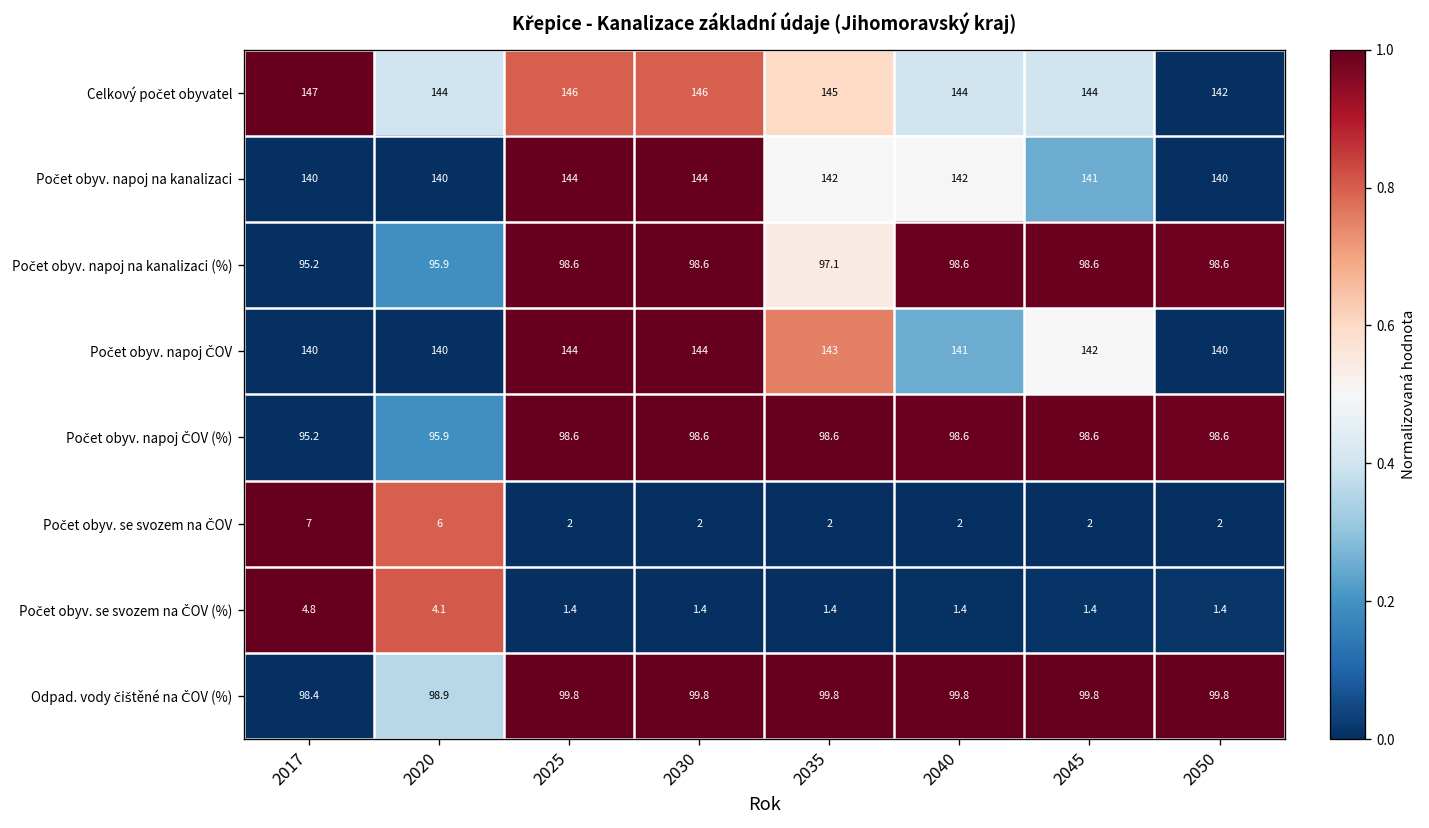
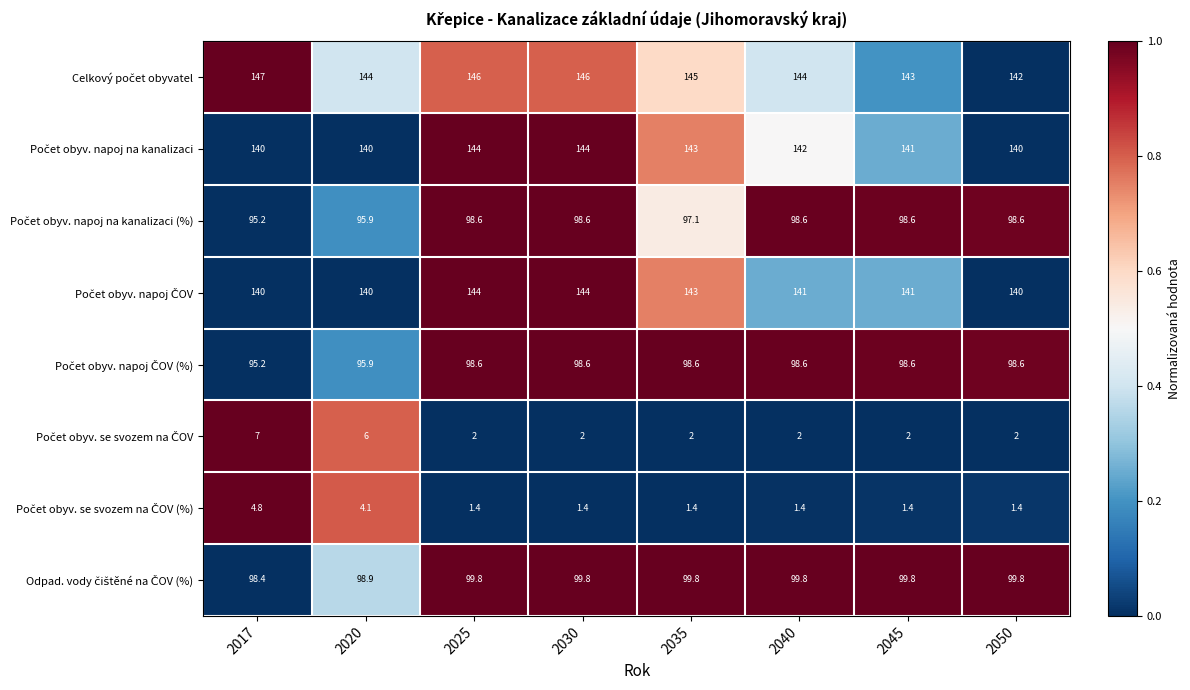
Celkový počet obyvatel, 2045: 144 -> 143
Počet obyv. napoj na kanalizaci, 2035: 142 -> 143
Počet obyv. napoj ČOV, 2045: 142 -> 141
